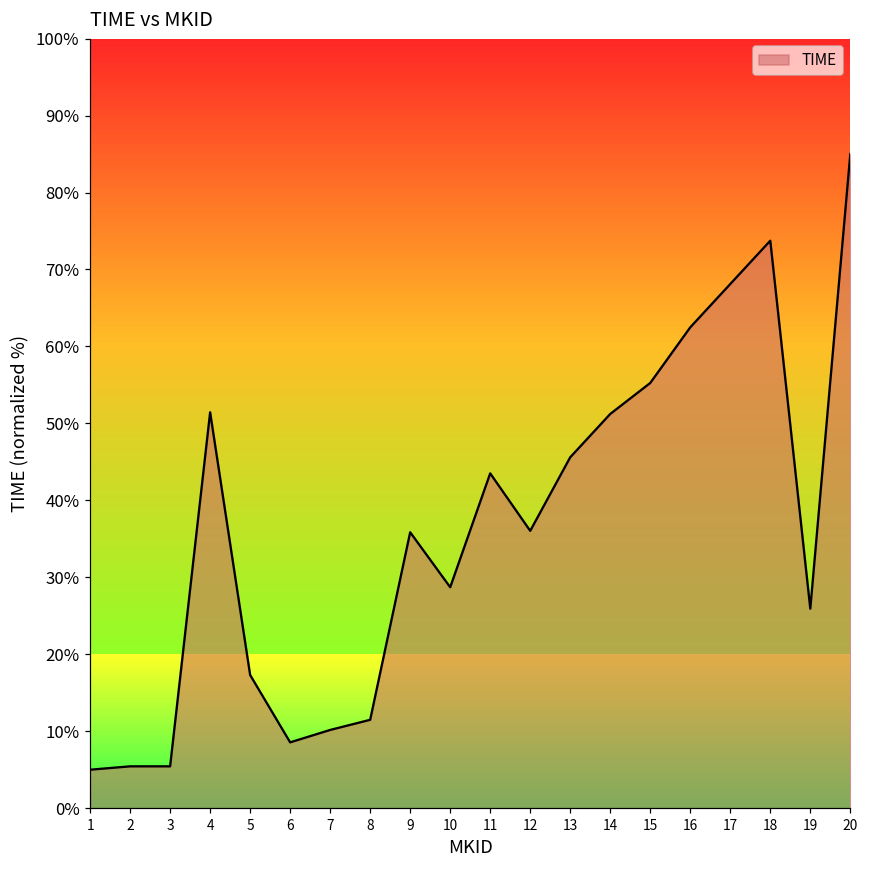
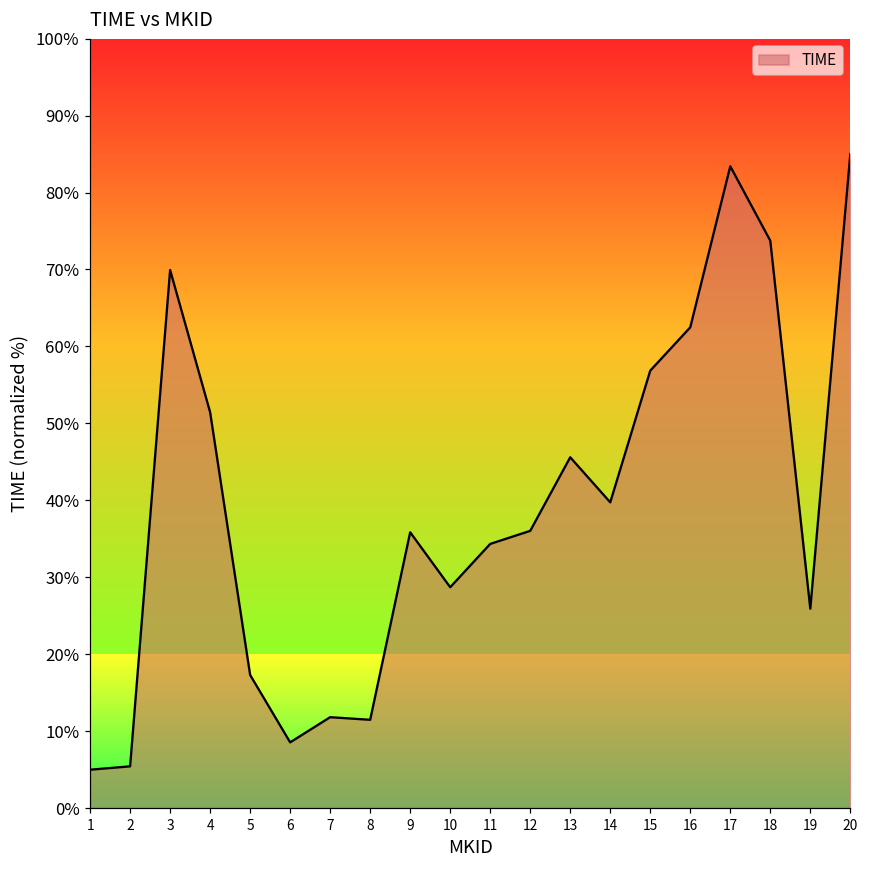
3: 5% -> 70%
7: 10% -> 12%
11: 44% -> 34%
14: 51% -> 40%
15: 55% -> 57%
17: 68% -> 83%
